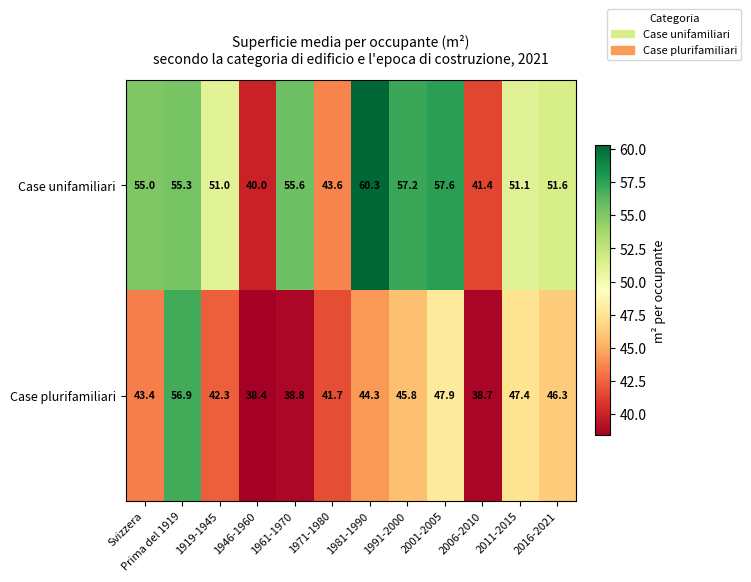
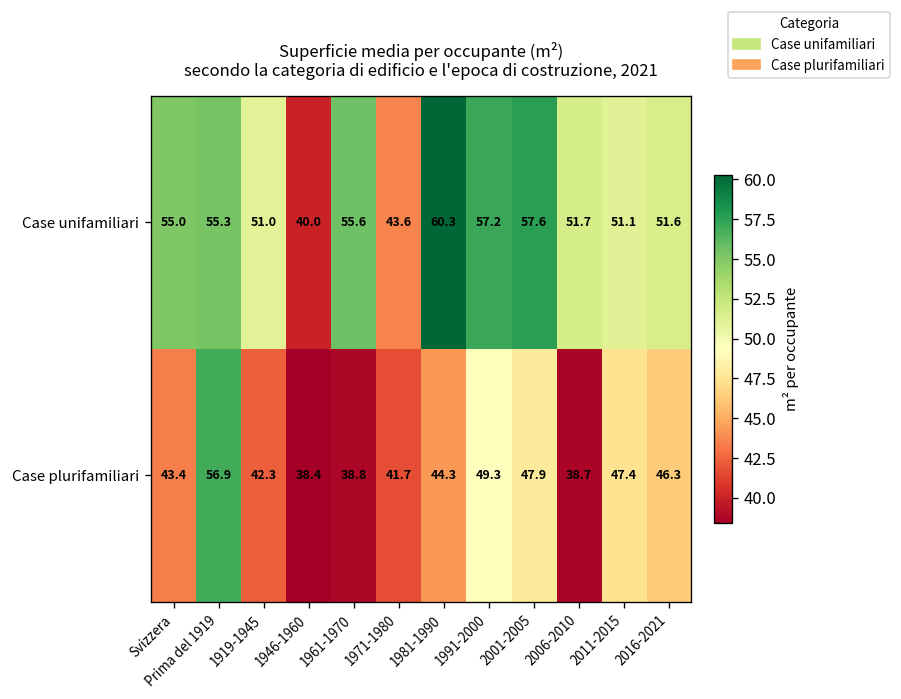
Case unifamiliari, 2006-2010: 41.4 -> 51.7
Case plurifamiliari, 1991-2000: 45.8 -> 49.3
